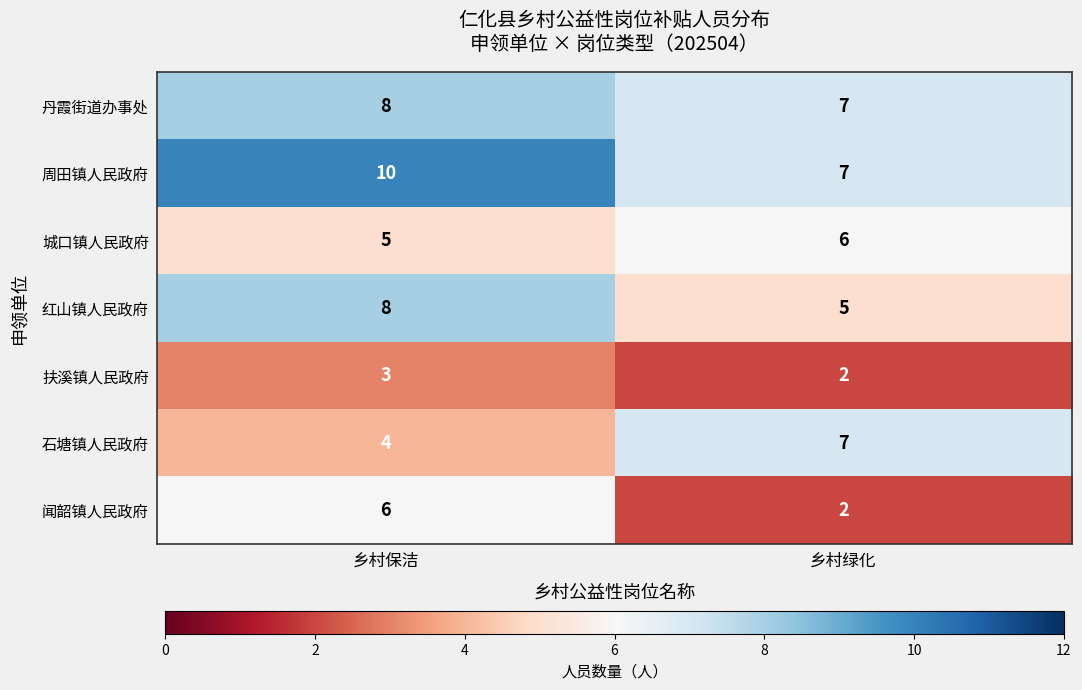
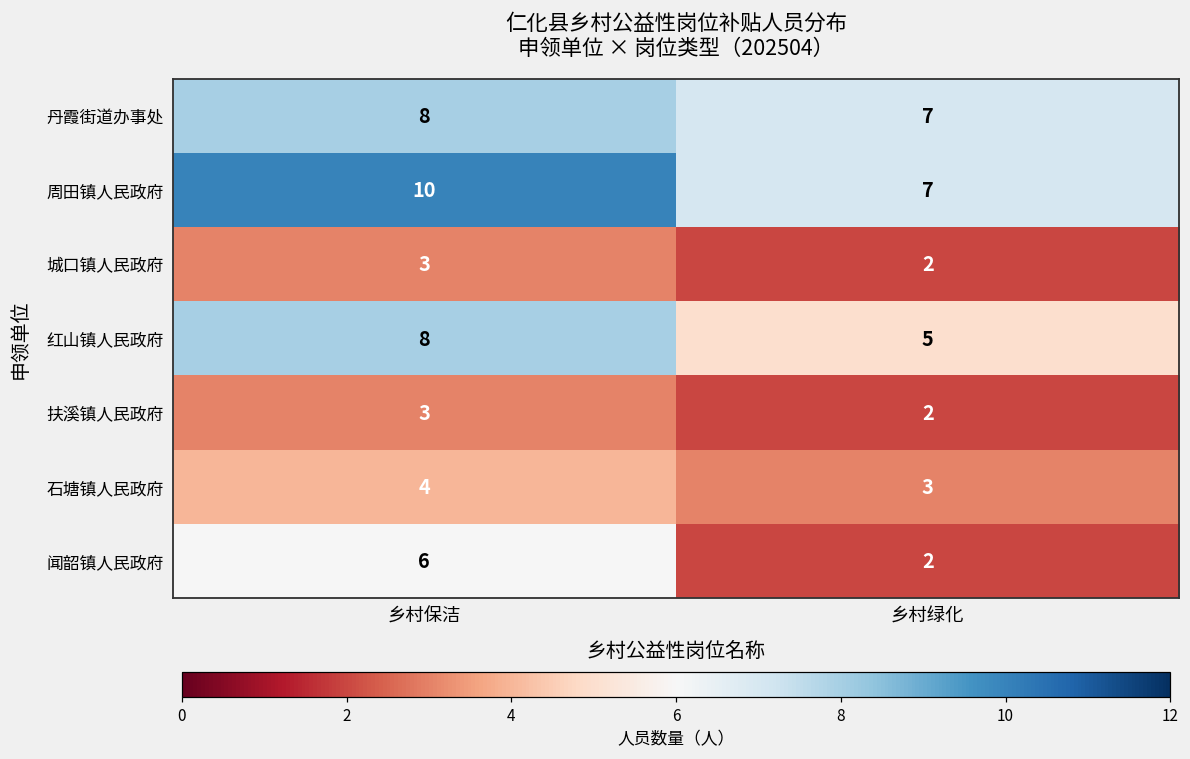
城口镇人民政府, 乡村保洁: 5 -> 3
城口镇人民政府, 乡村绿化: 6 -> 2
石塘镇人民政府, 乡村绿化: 7 -> 3
